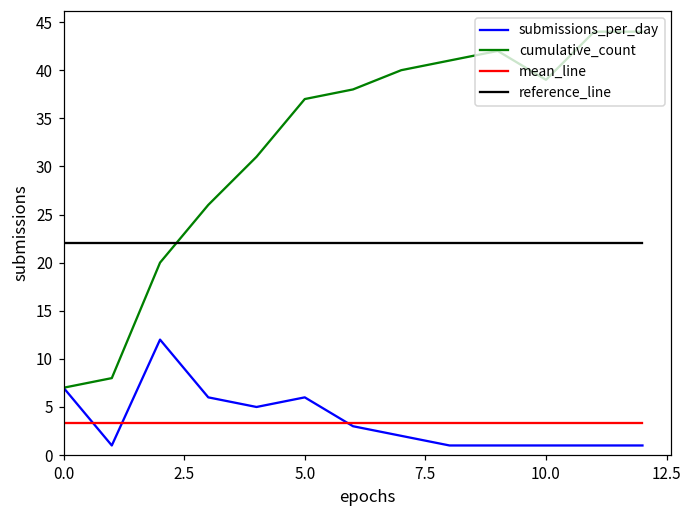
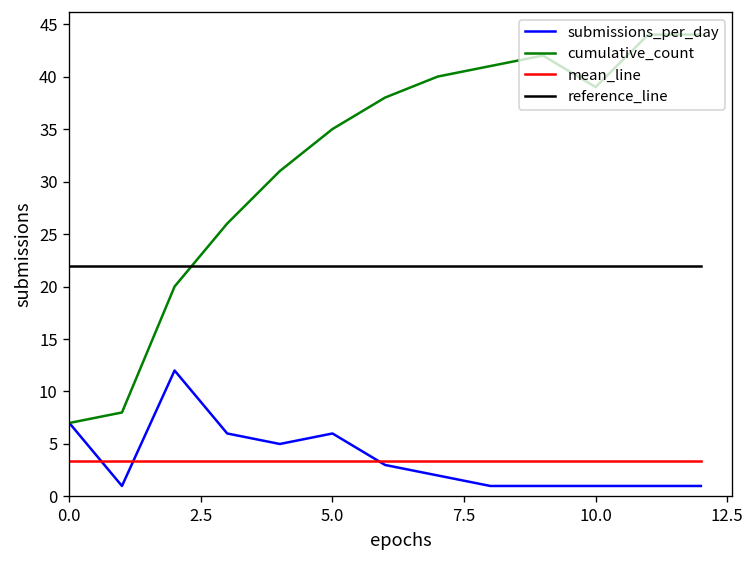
cumulative_count, 5.0: 37 -> 35
